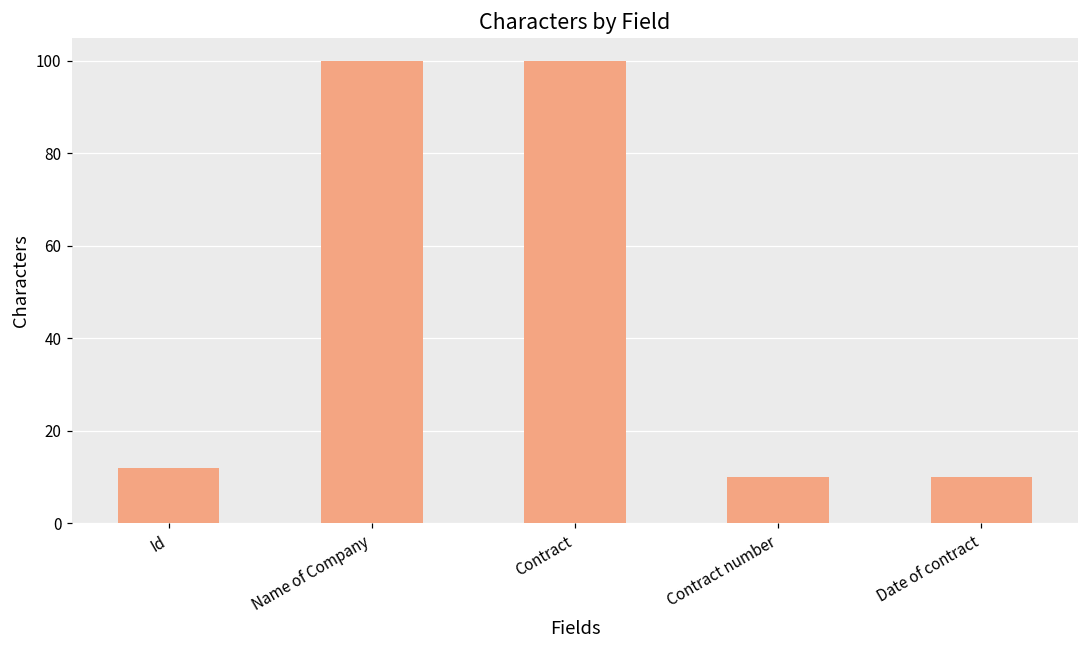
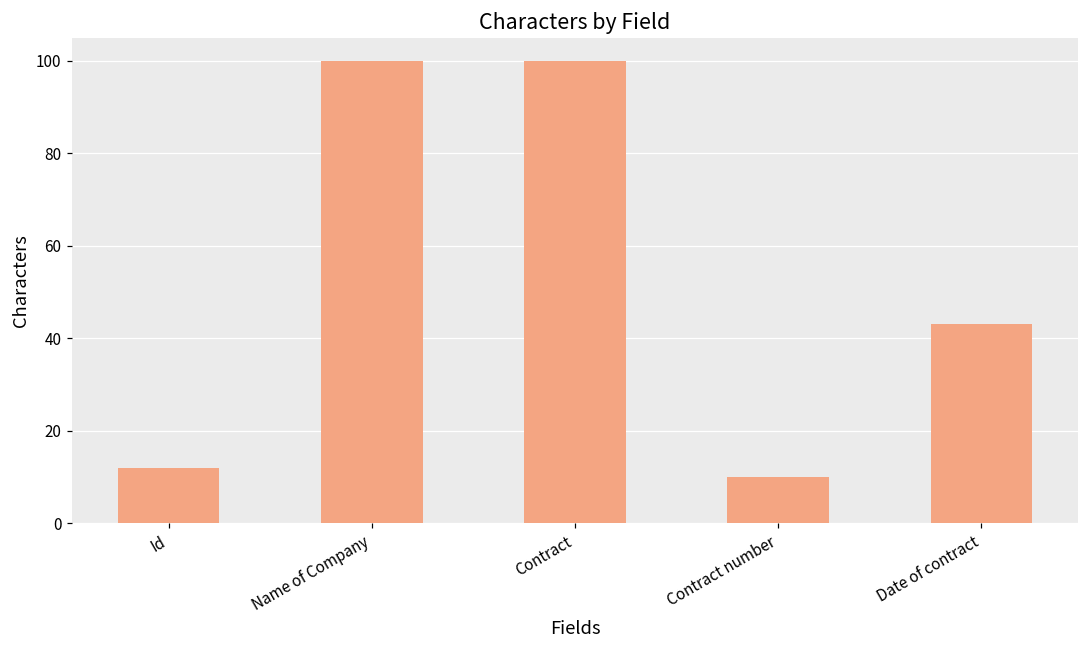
Date of contract: 10 -> 43
